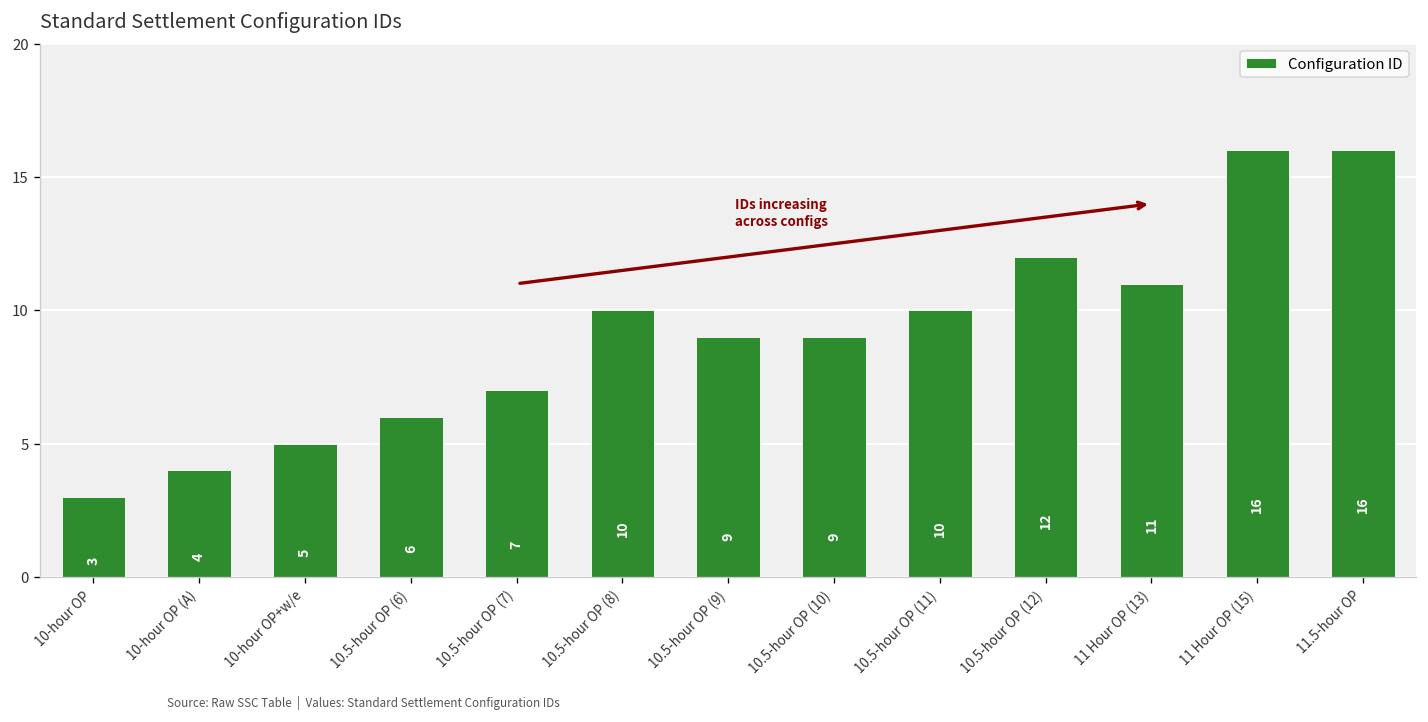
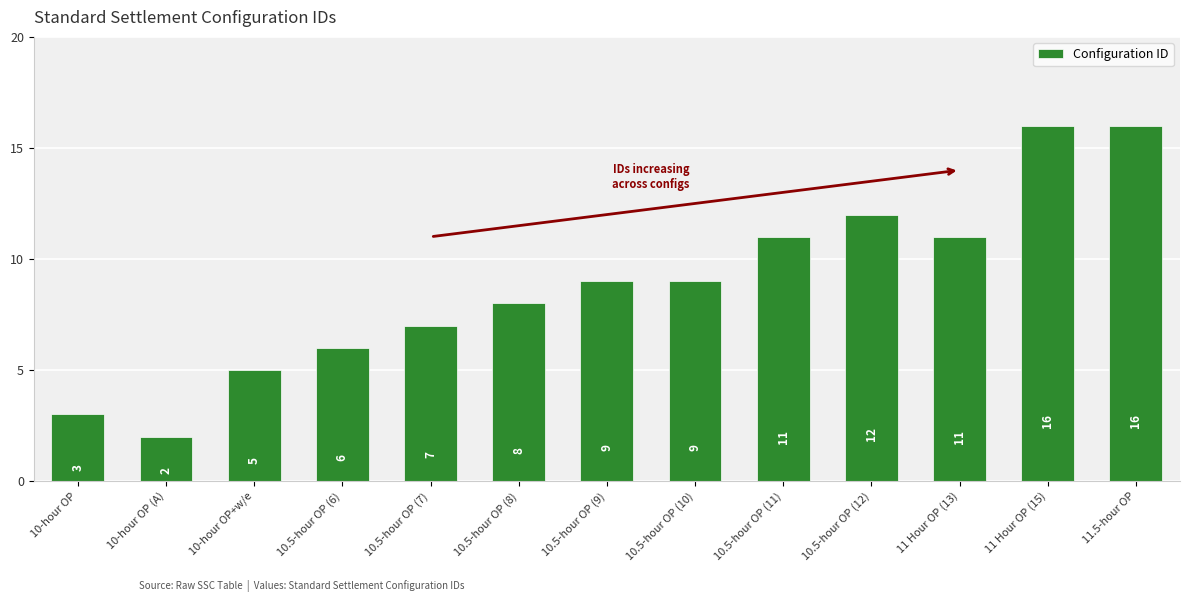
10-hour OP (A): 4 -> 2
10.5-hour OP (8): 10 -> 8
10.5-hour OP (11): 10 -> 11
